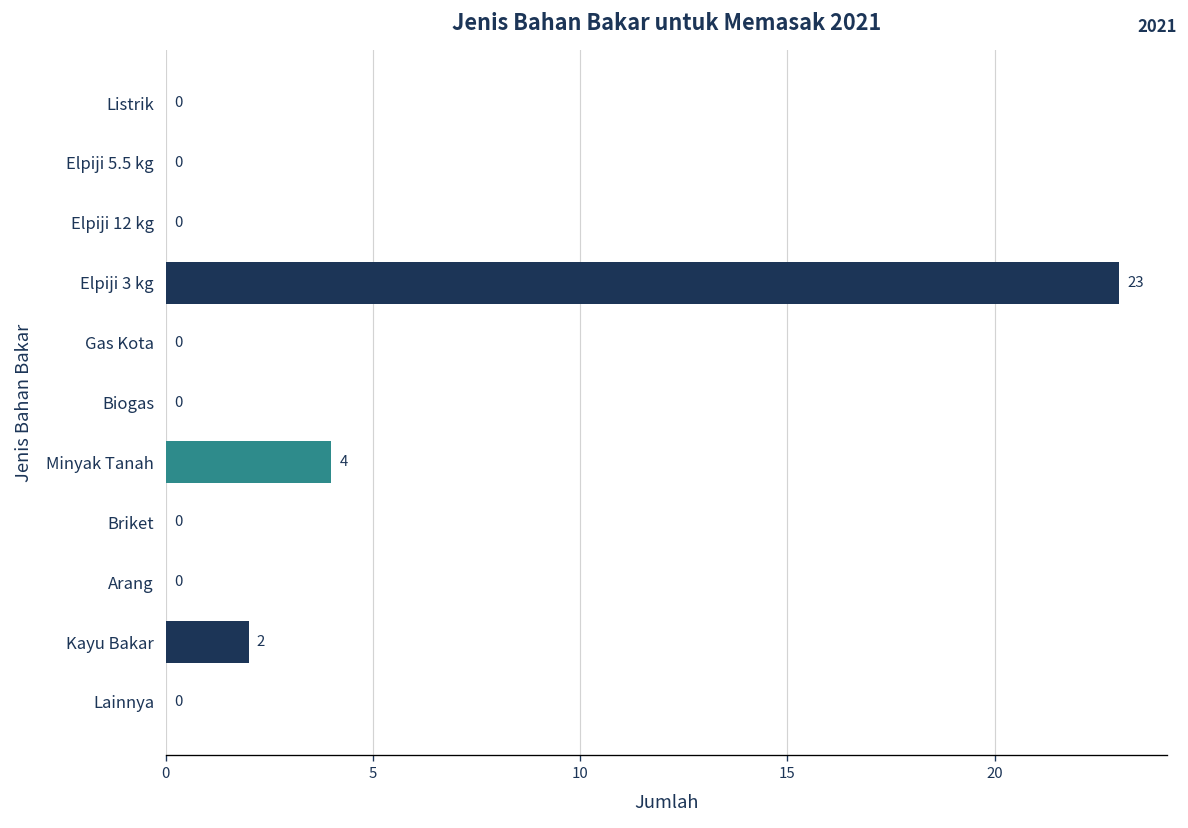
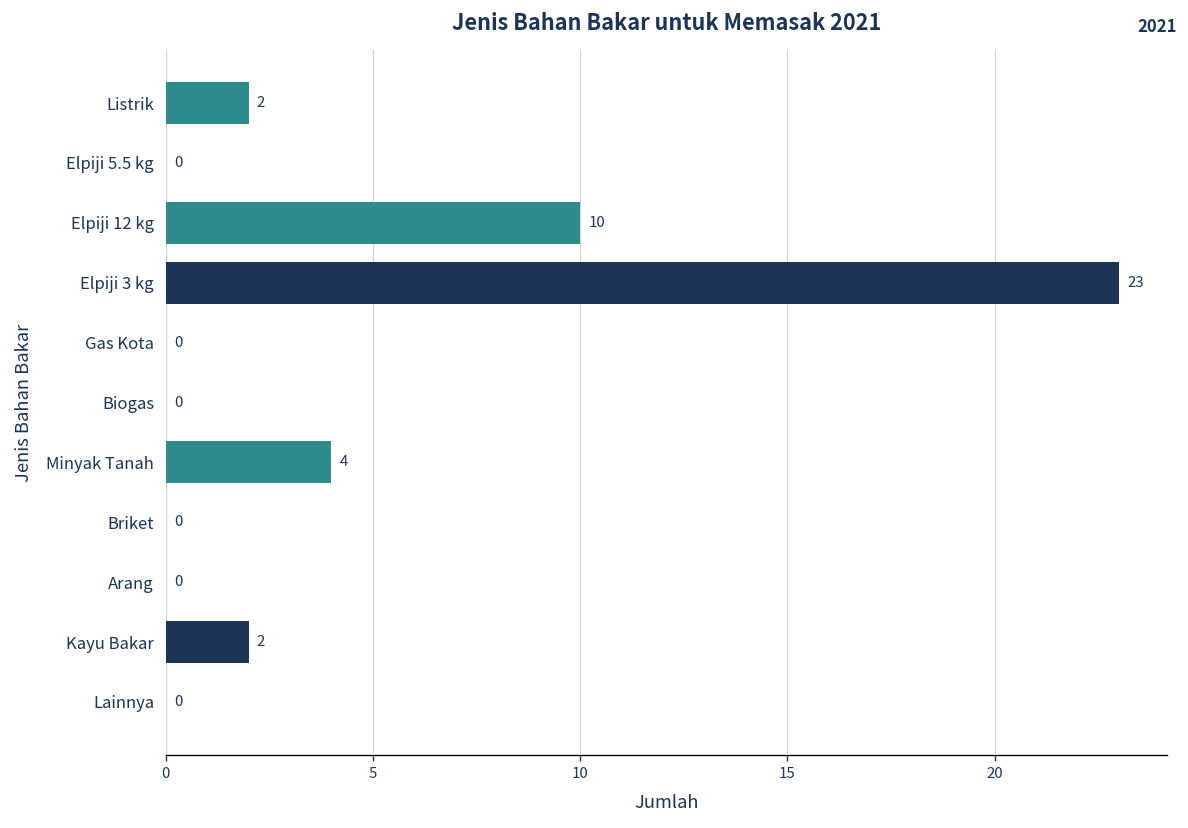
Listrik: 0 -> 2
Elpiji 12 kg: 0 -> 10
